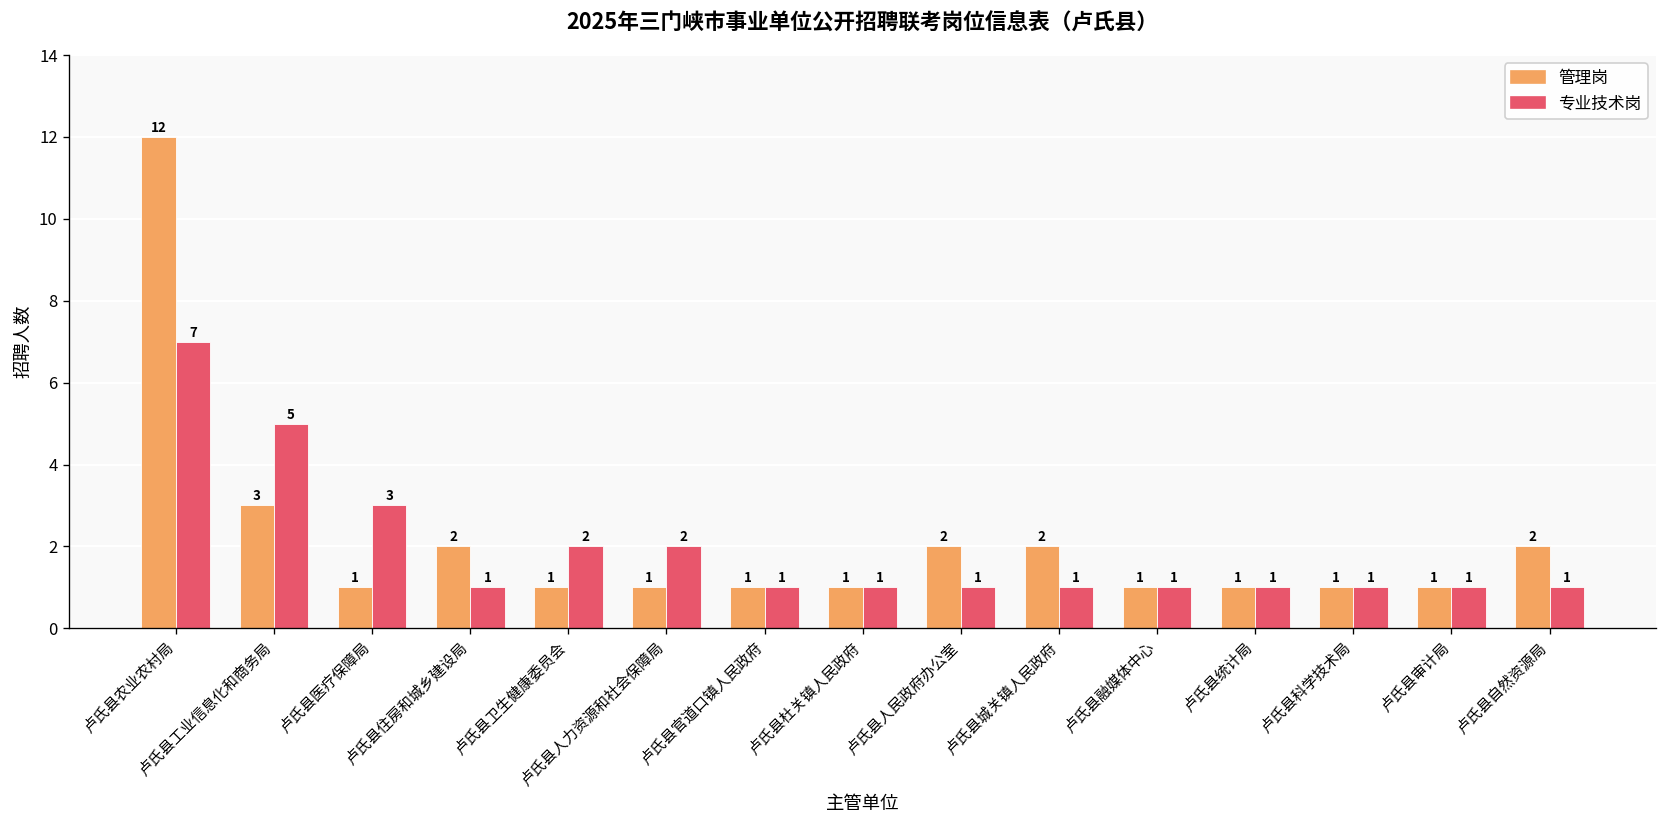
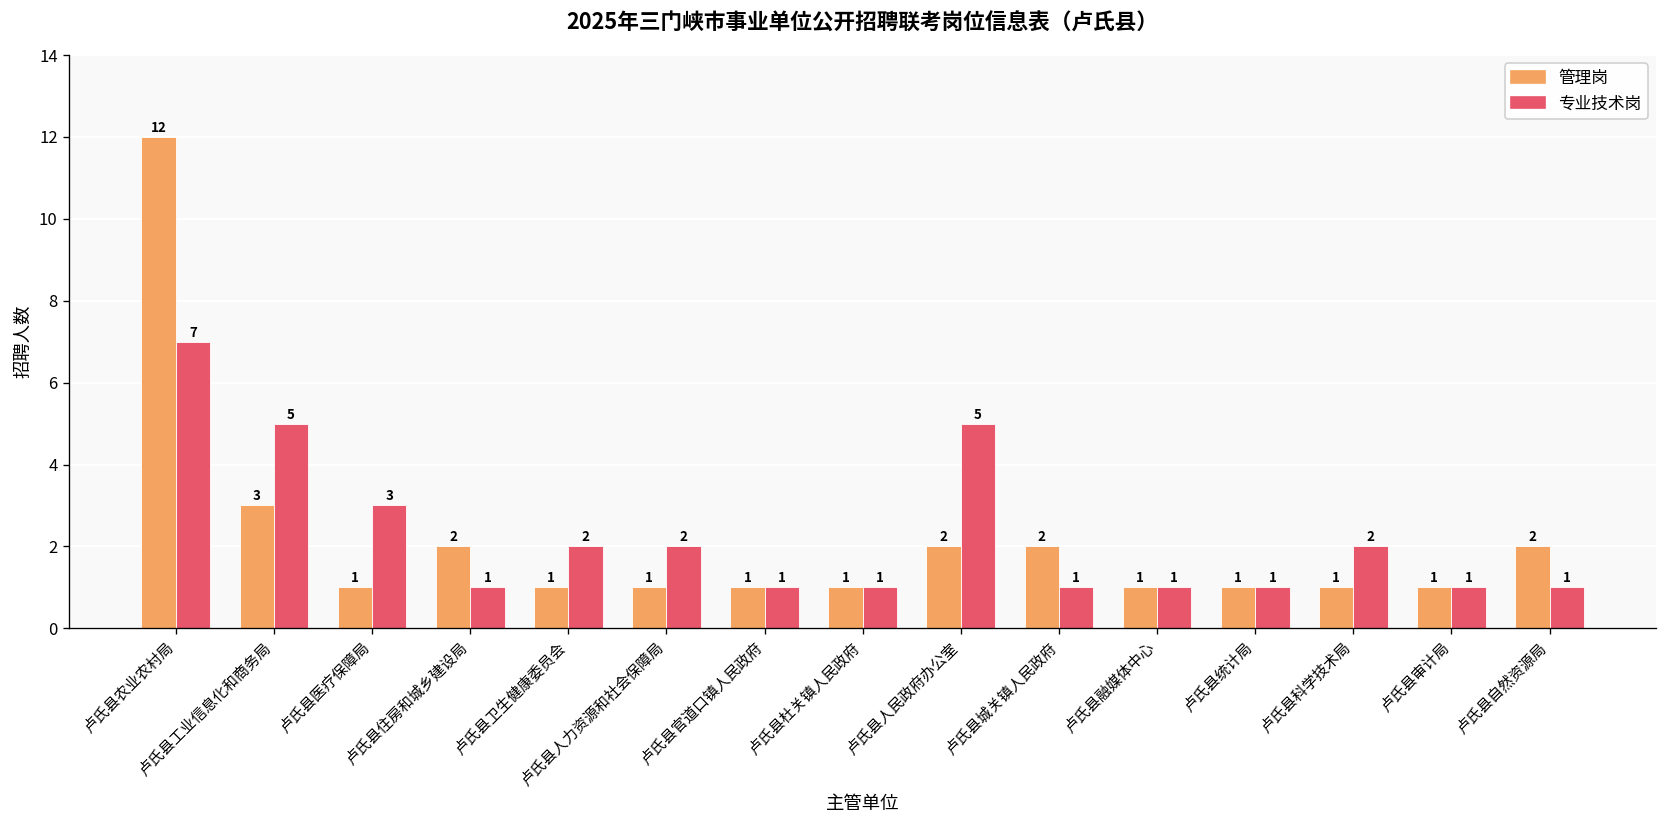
专业技术岗, 卢氏县人民政府办公室: 1 -> 5
专业技术岗, 卢氏县科学技术局: 1 -> 2
